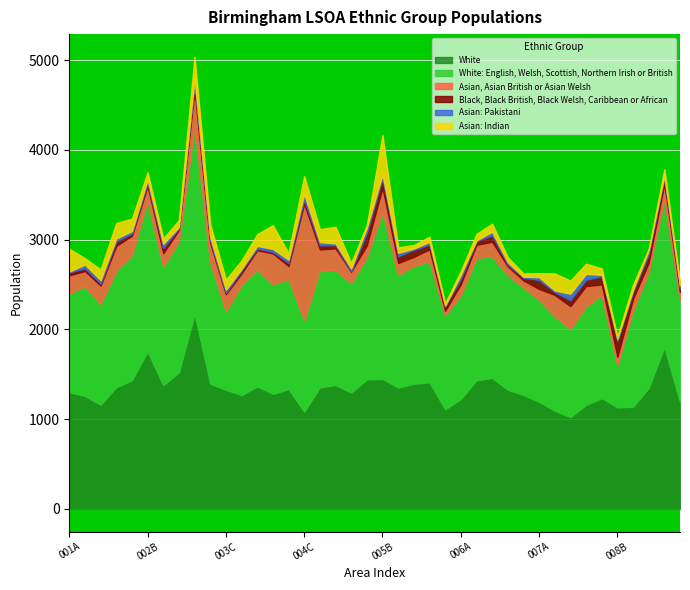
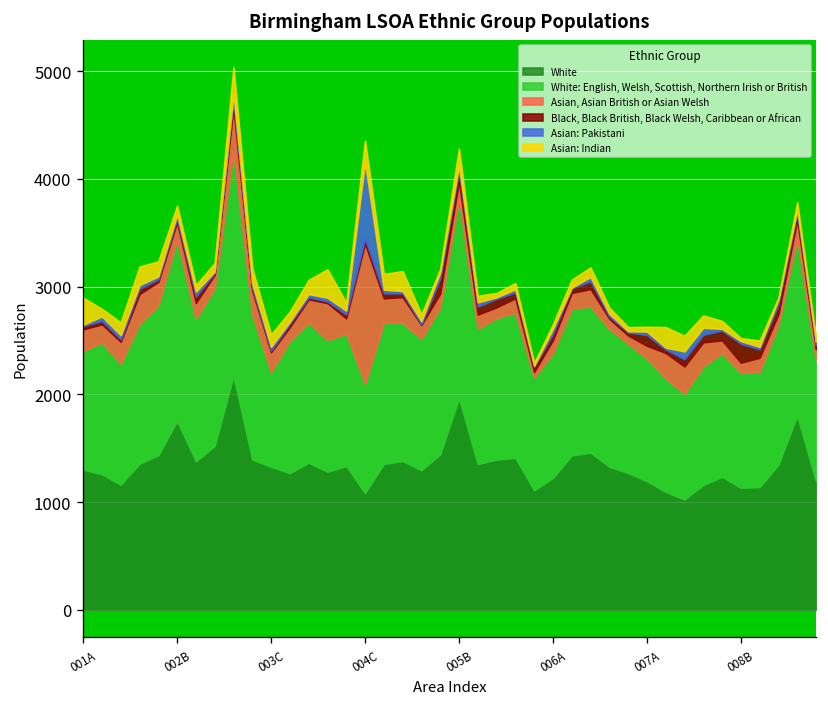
Asian: Pakistani, 004C: 100 -> 700
White, 005B: 1400 -> 2000
Asian, Asian British or Asian Welsh, 005B: 300 -> 200
Asian: Indian, 005B: 400 -> 200
White: English, Welsh, Scottish, Northern Irish or British, 008B: 500 -> 1100
